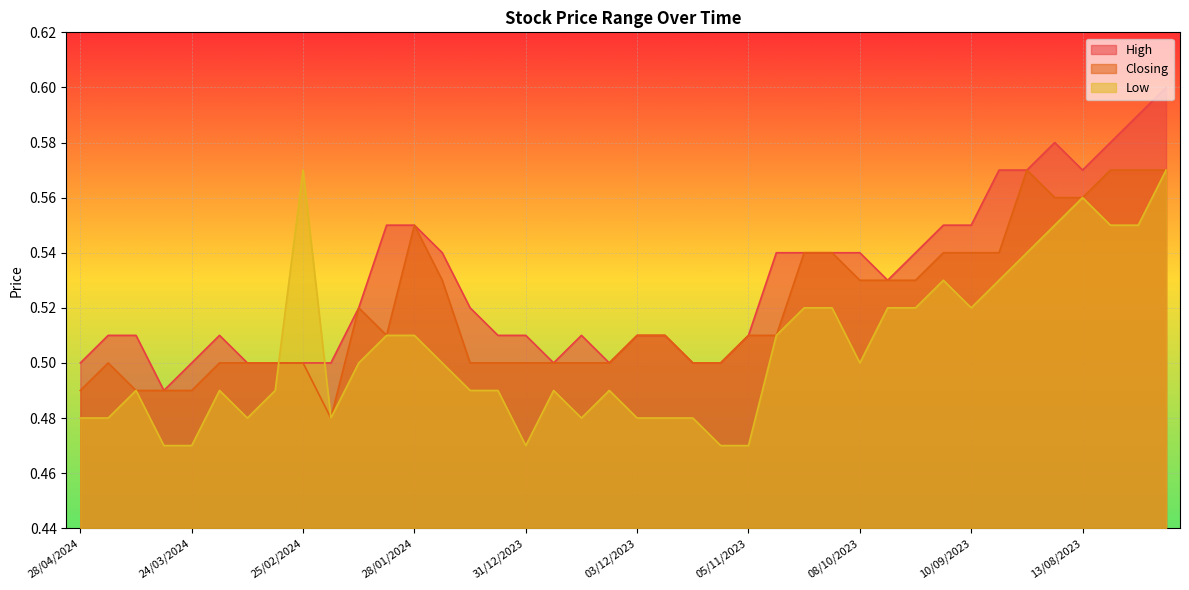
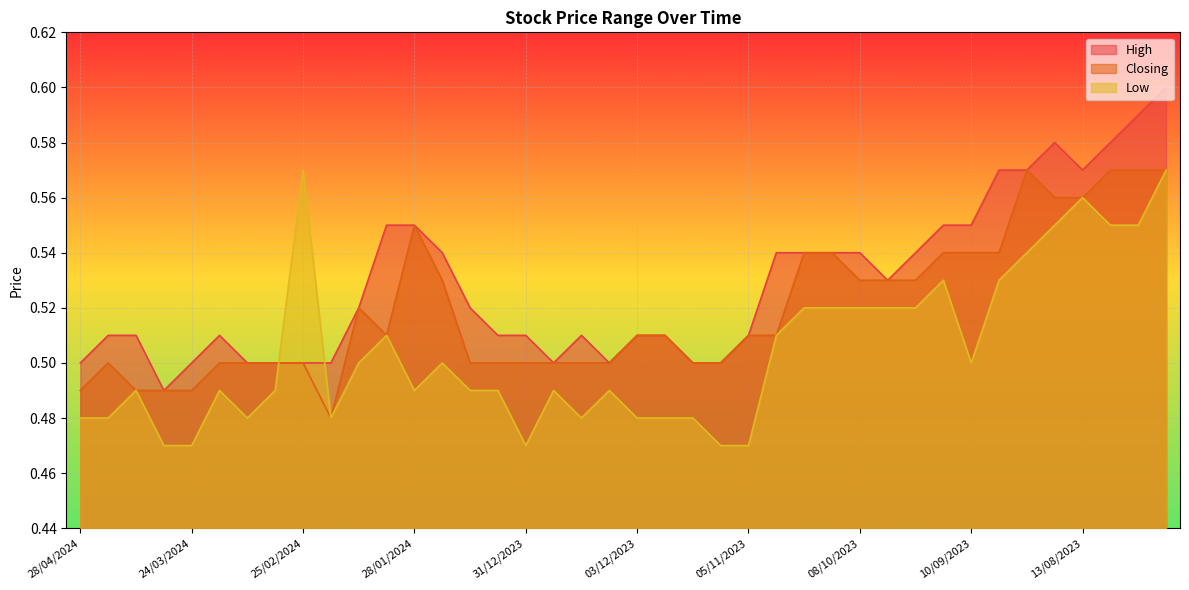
Low, 28/01/2024: 0.51 -> 0.49
Low, 08/10/2023: 0.50 -> 0.52
Low, 10/09/2023: 0.52 -> 0.50
